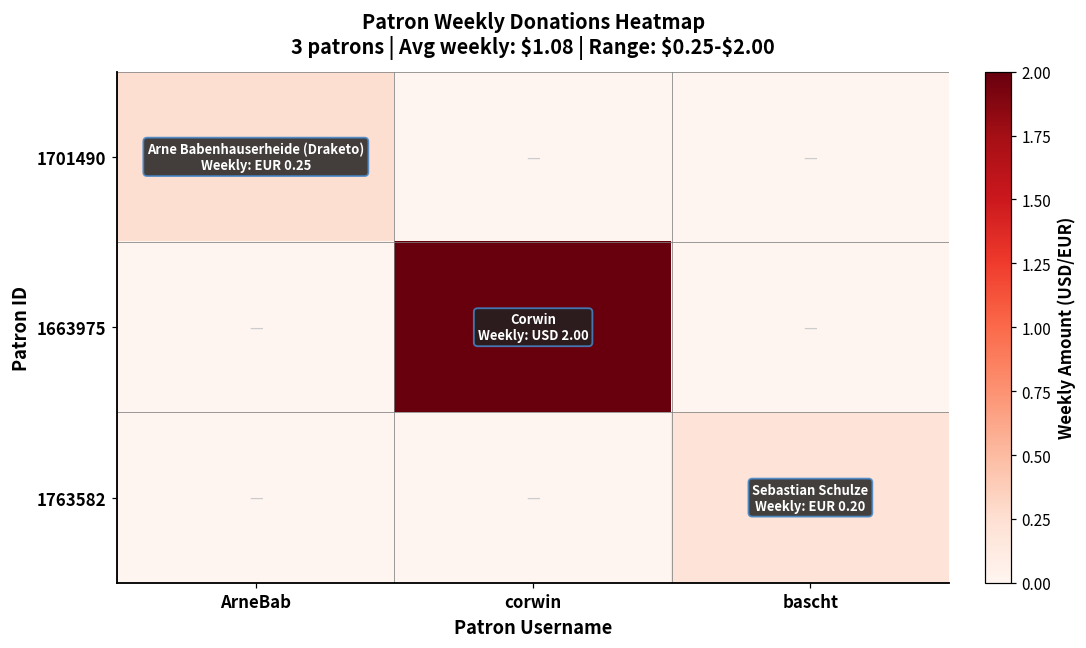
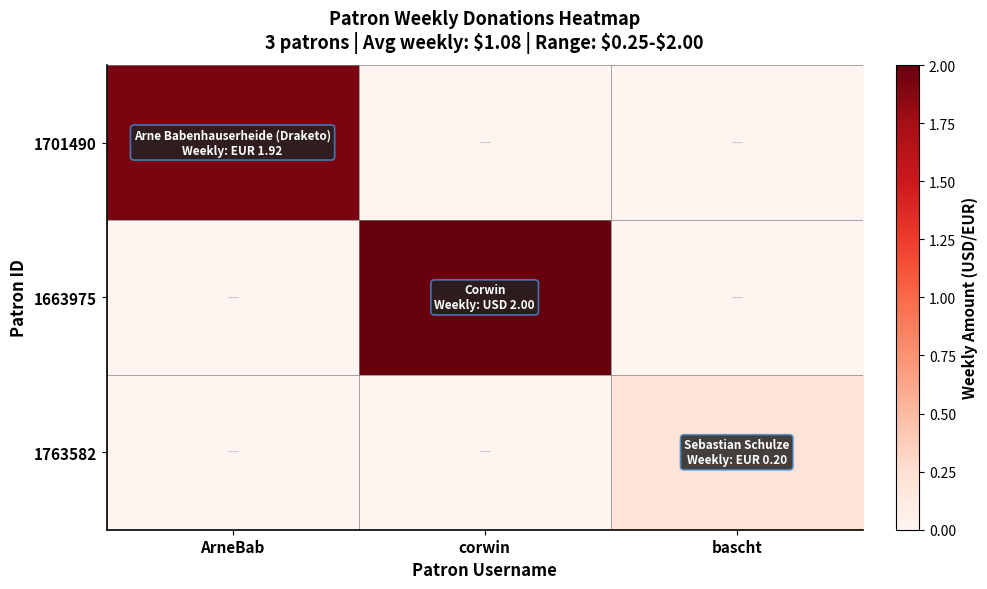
1701490, ArneBab: 0.25 -> 1.92
